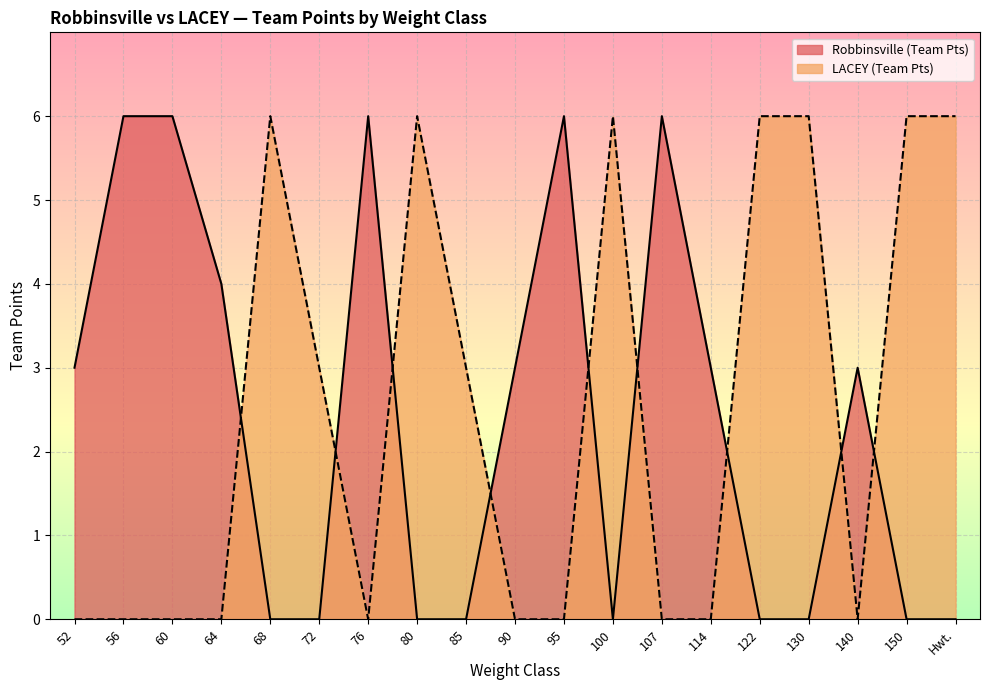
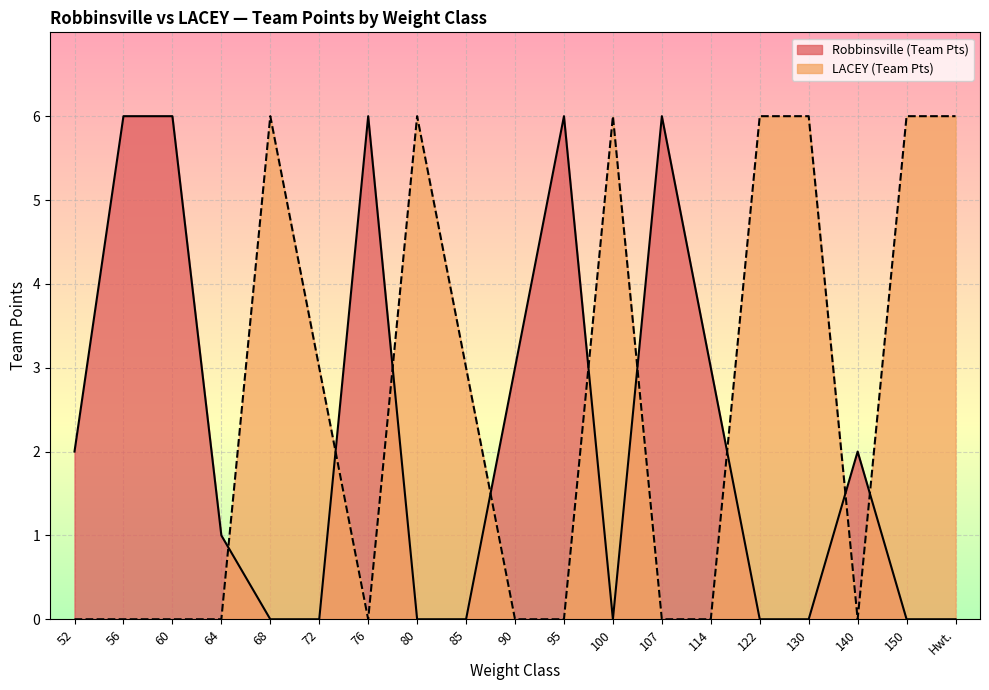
Robbinsville (Team Pts), 52: 3 -> 2
Robbinsville (Team Pts), 64: 4 -> 1
Robbinsville (Team Pts), 140: 3 -> 2
